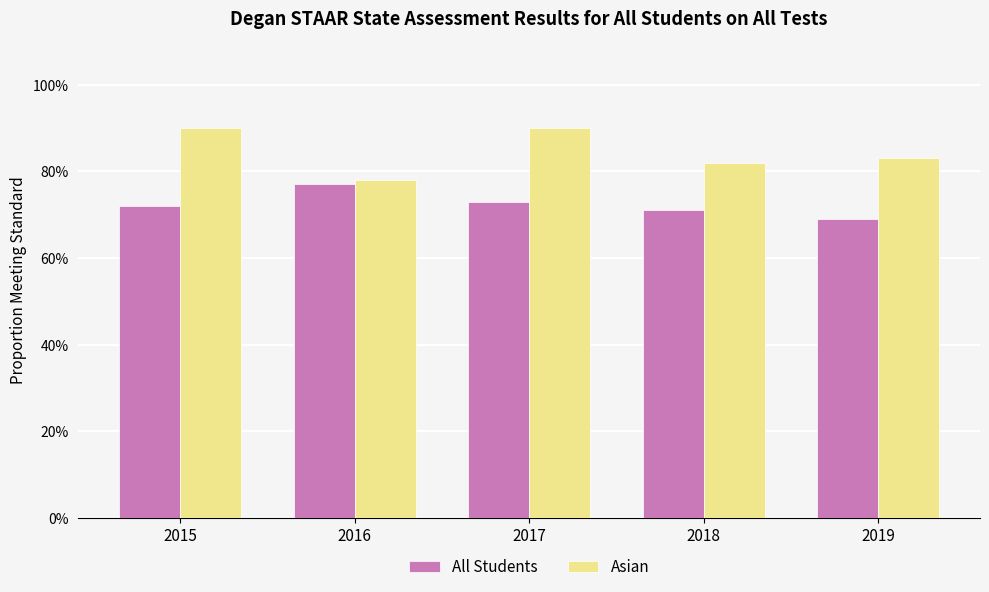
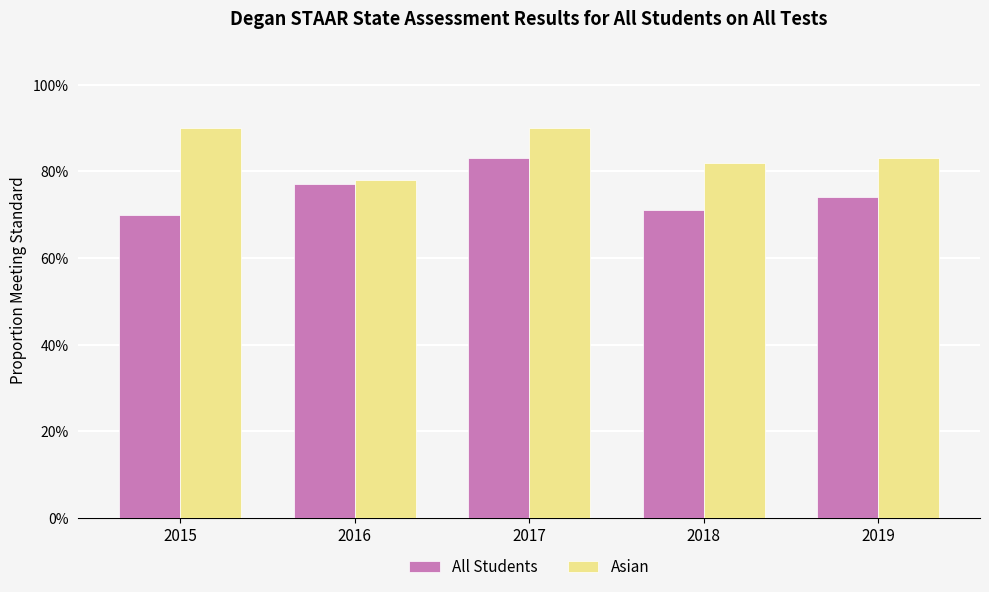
All Students, 2015: 72% -> 70%
All Students, 2017: 73% -> 83%
All Students, 2019: 69% -> 74%
